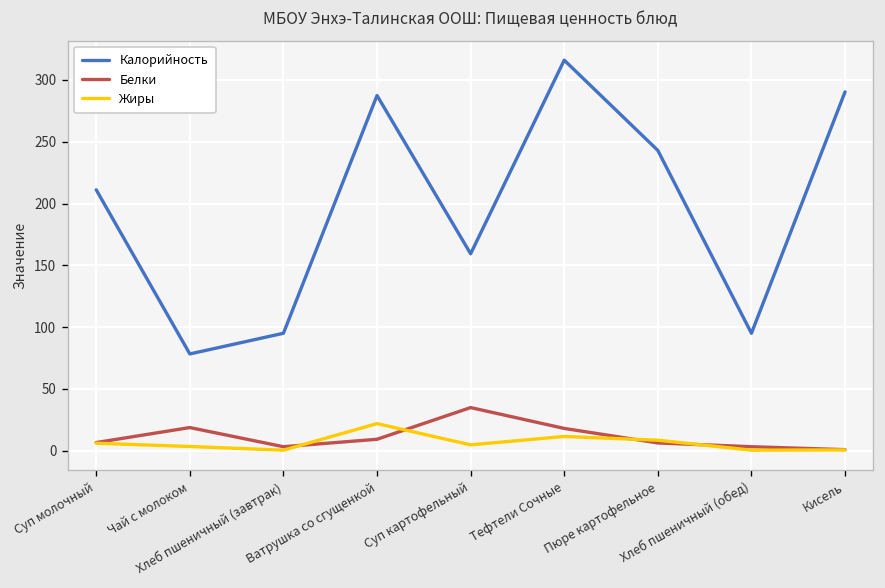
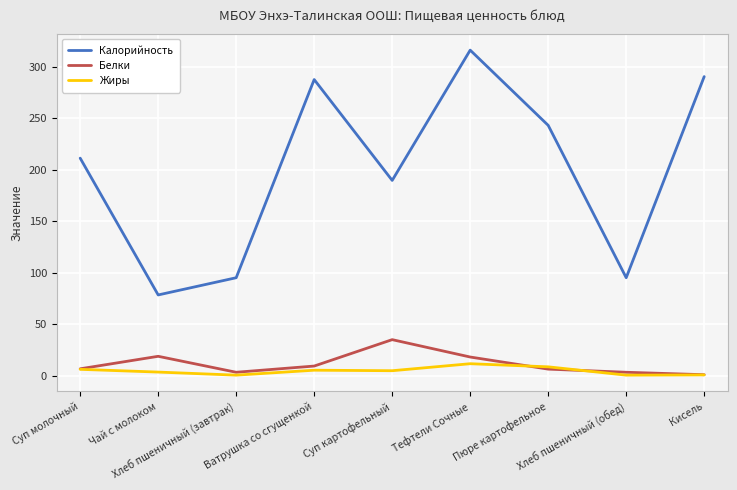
Жиры, Ватрушка со сгущенкой: 22 -> 5
Калорийность, Суп картофельный: 159 -> 190
